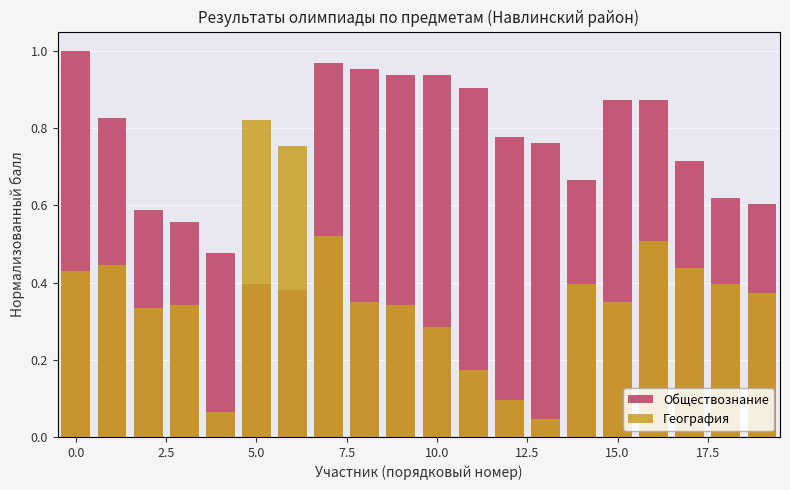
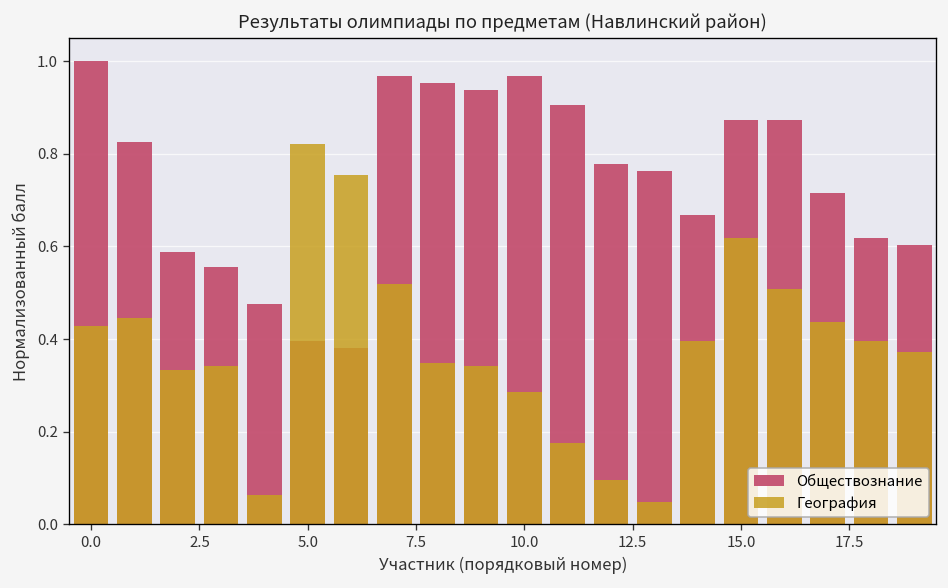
Обществознание, 10.0: 0.94 -> 0.97
География, 15.0: 0.35 -> 0.62
